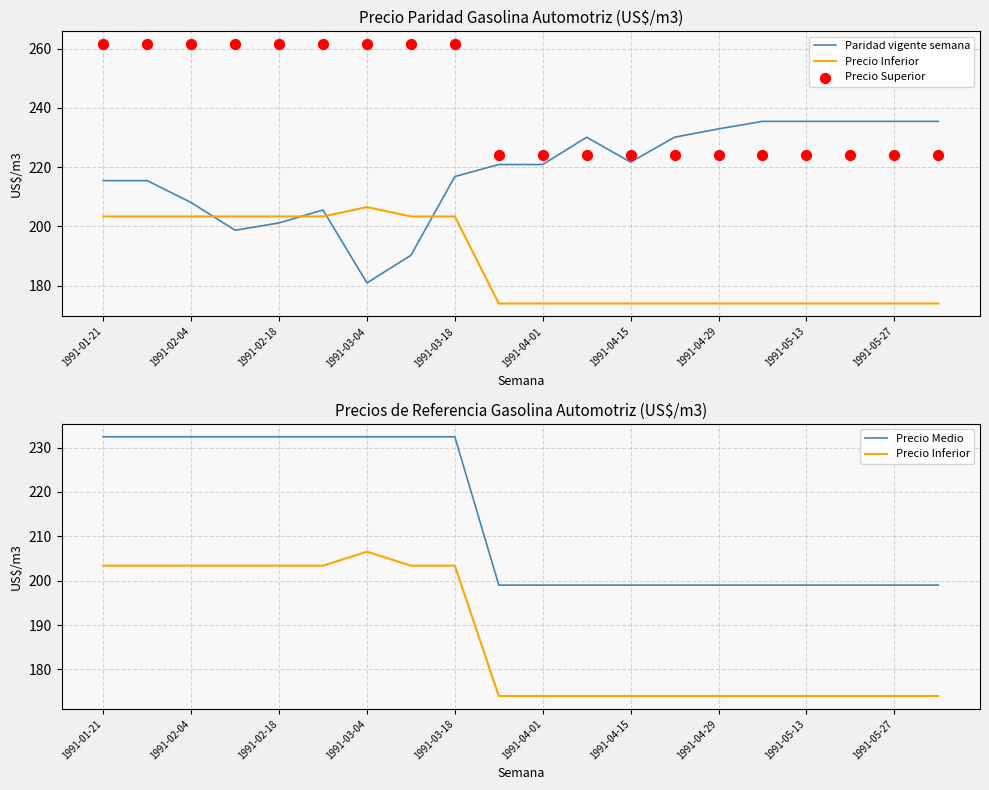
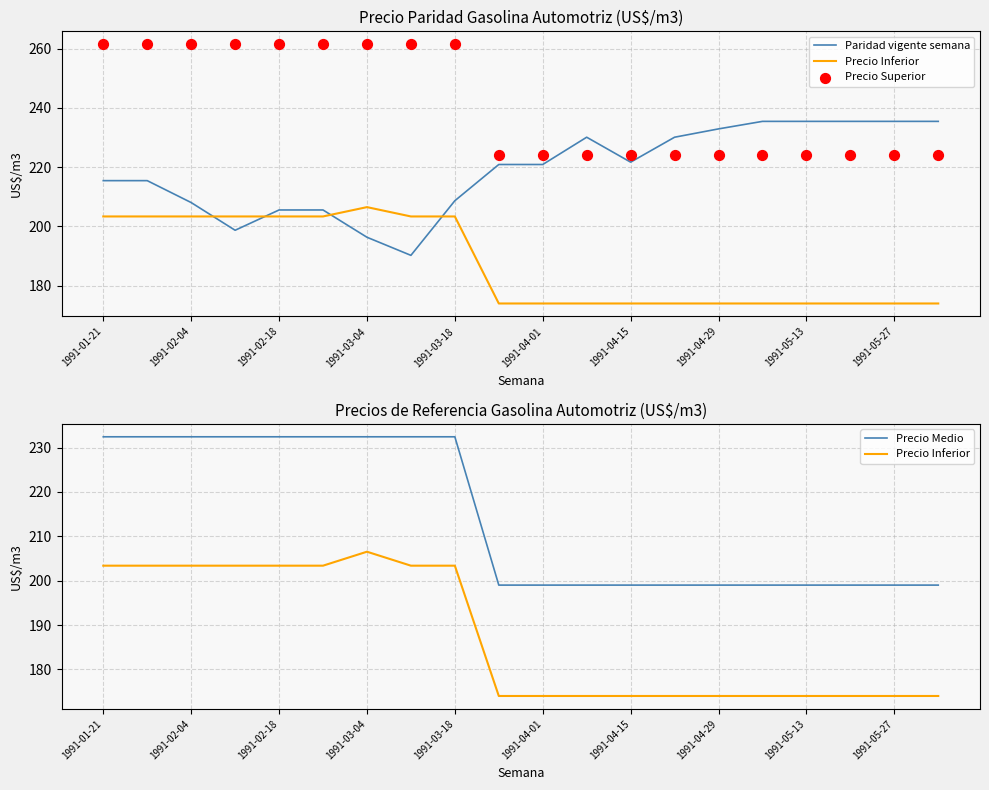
Precio Paridad Gasolina Automotriz (US$/m3), Paridad vigente semana, 1991-02-18: 201 -> 206
Precio Paridad Gasolina Automotriz (US$/m3), Paridad vigente semana, 1991-03-04: 181 -> 196
Precio Paridad Gasolina Automotriz (US$/m3), Paridad vigente semana, 1991-03-18: 217 -> 209
